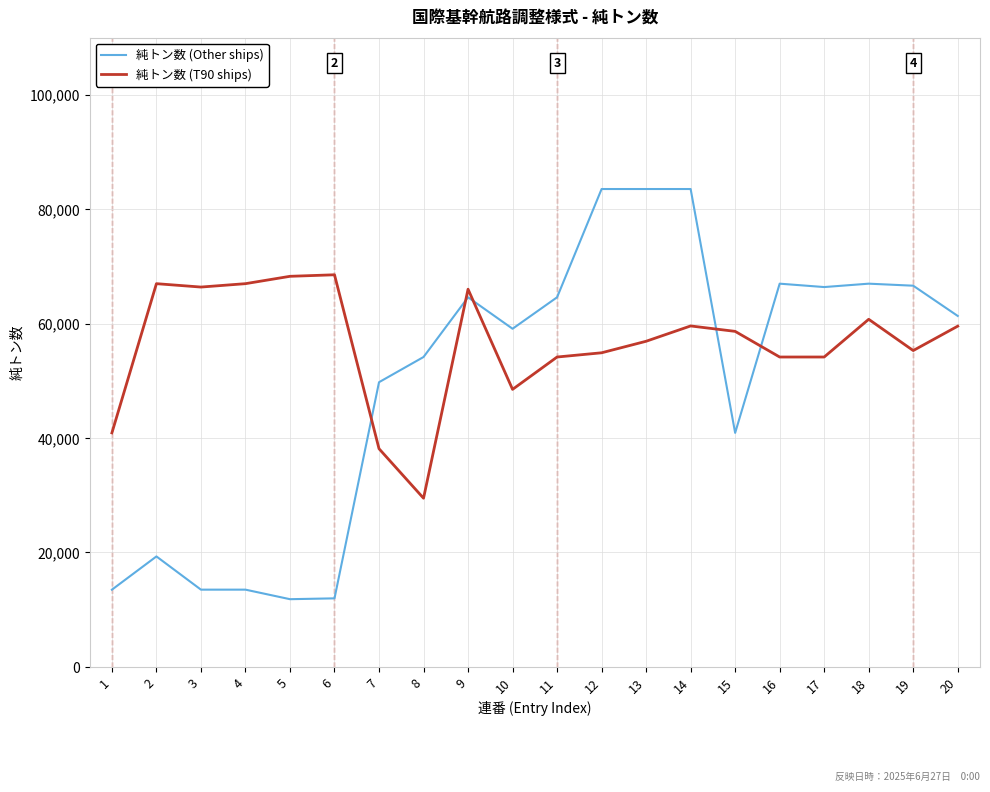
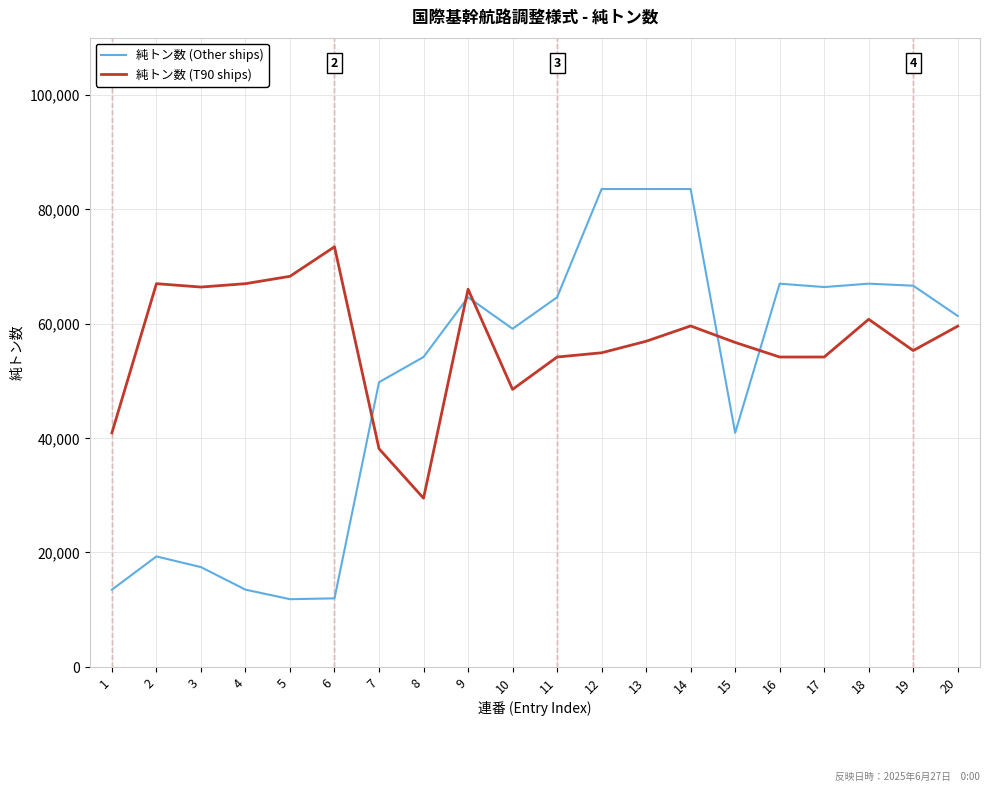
純トン数 (Other ships), 3: 13,000 -> 17,000
純トン数 (T90 ships), 6: 69,000 -> 73,000
純トン数 (T90 ships), 15: 59,000 -> 57,000
